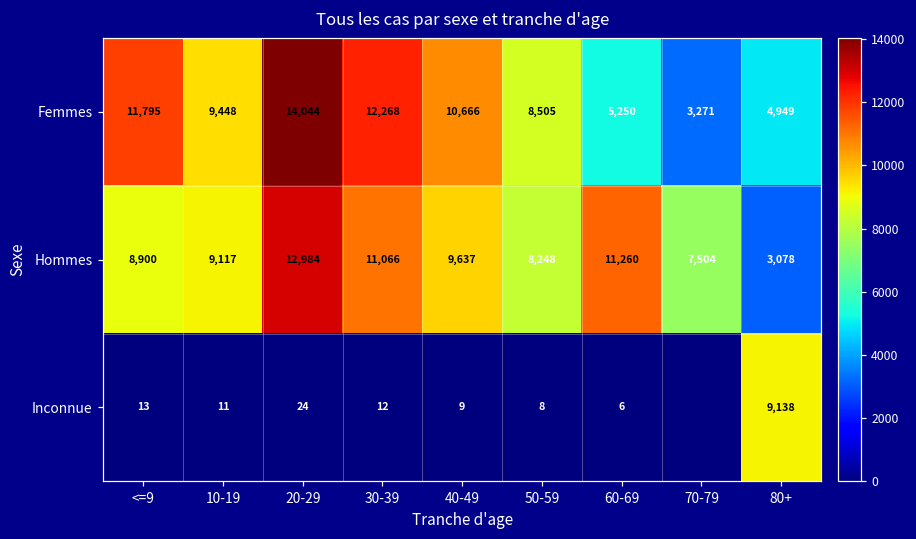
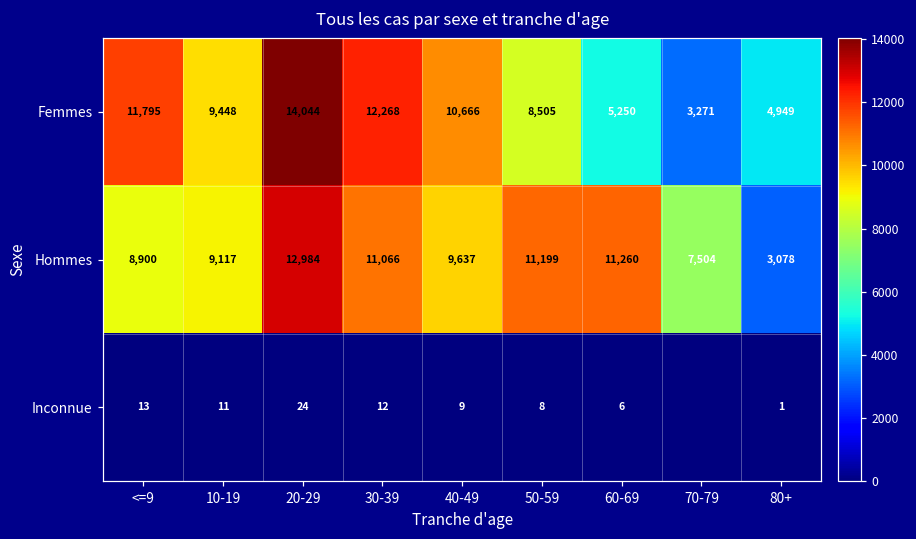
Hommes, 50-59: 8,248 -> 11,199
Inconnue, 80+: 9,138 -> 1
